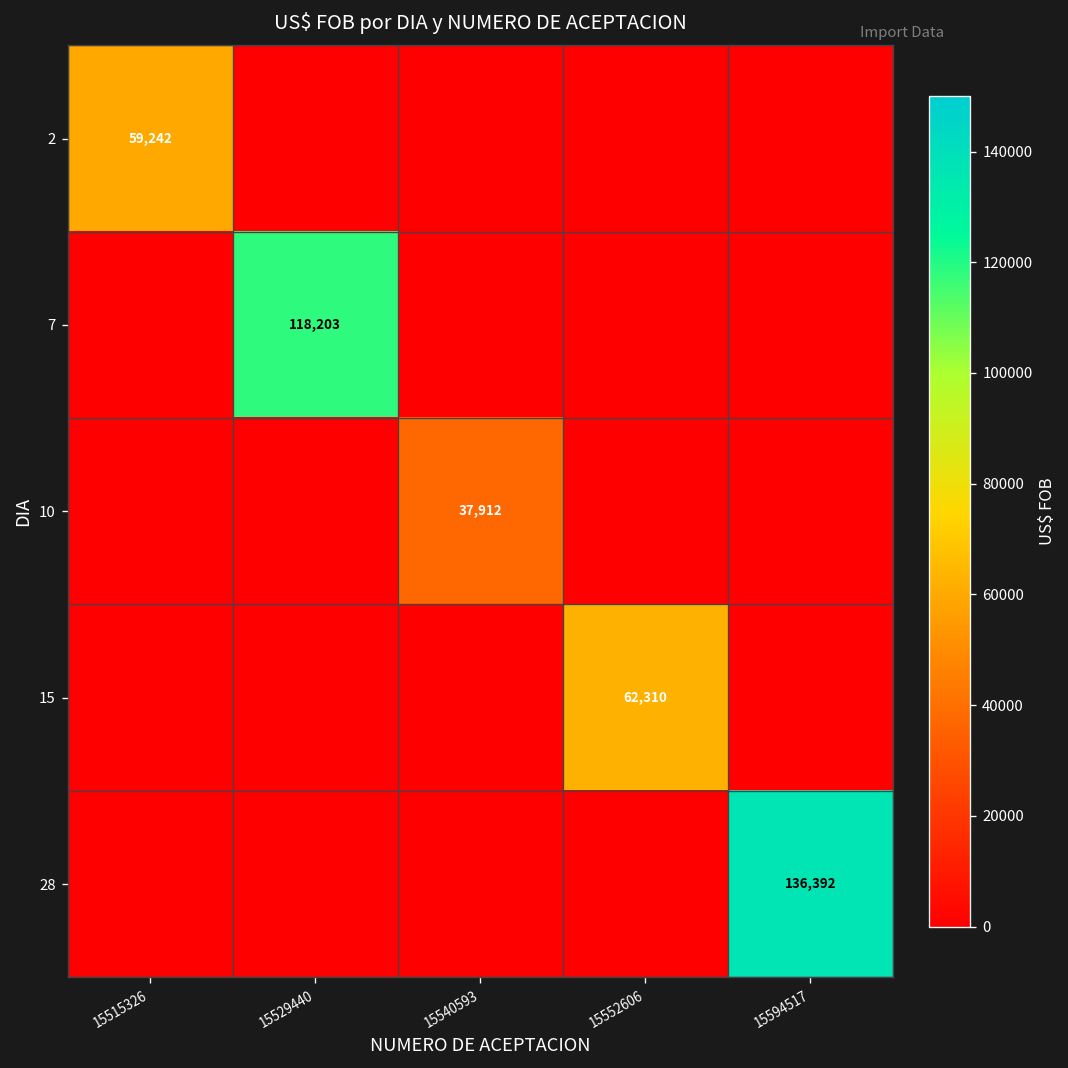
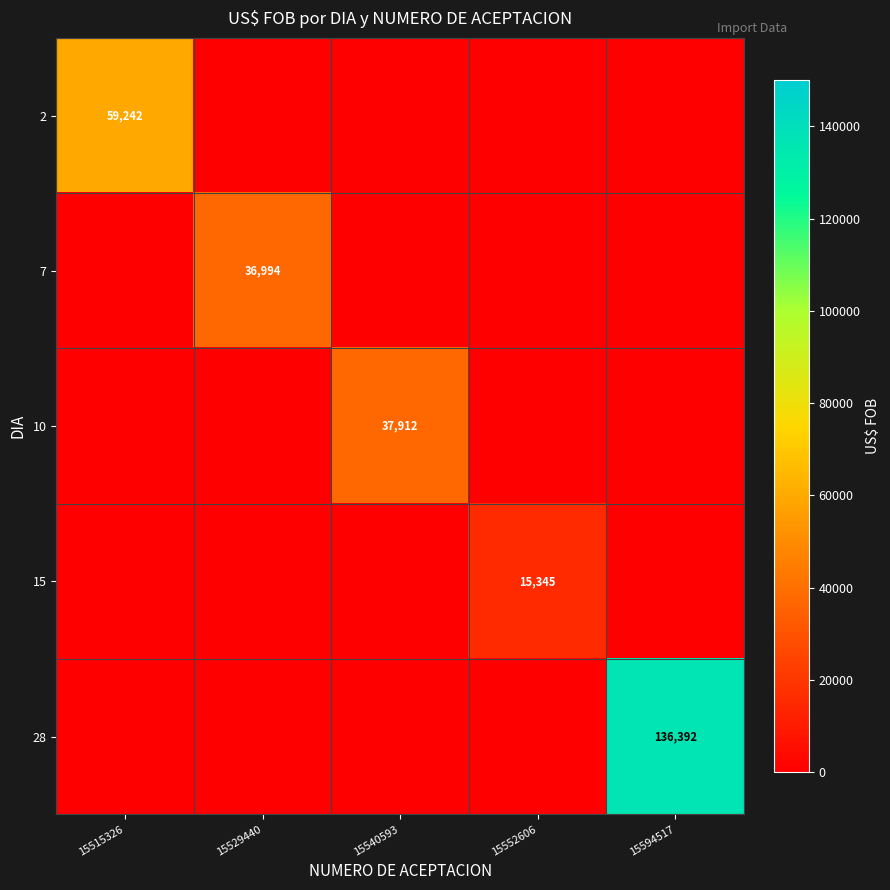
7, 15529440: 118,203 -> 36,994
15, 15552606: 62,310 -> 15,345
